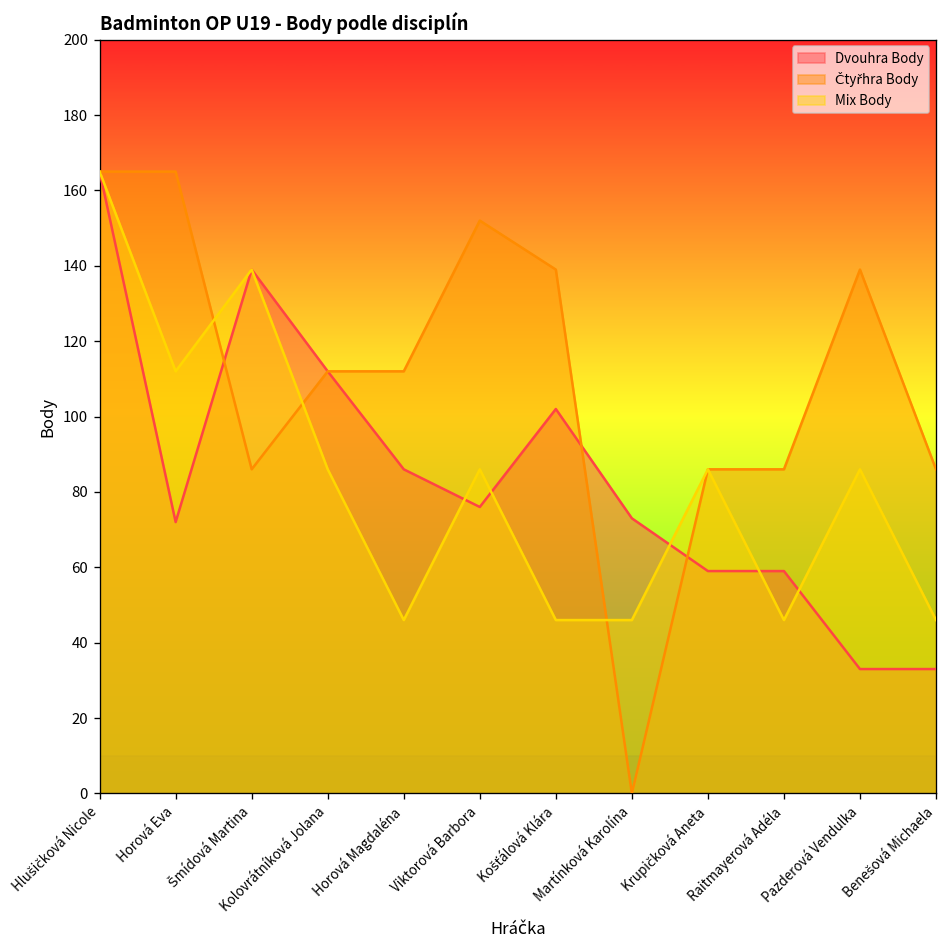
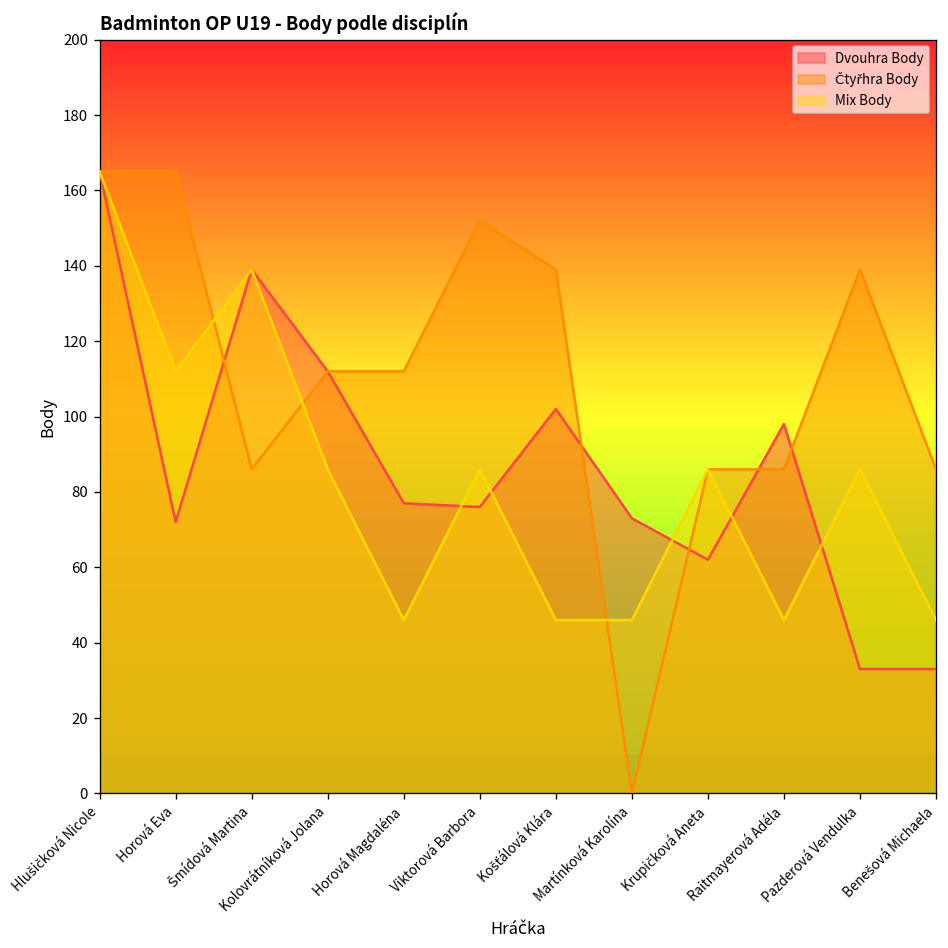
Dvouhra Body, Horová Magdaléna: 86 -> 77
Dvouhra Body, Krupičková Aneta: 59 -> 62
Dvouhra Body, Raitmayerová Adéla: 59 -> 98
